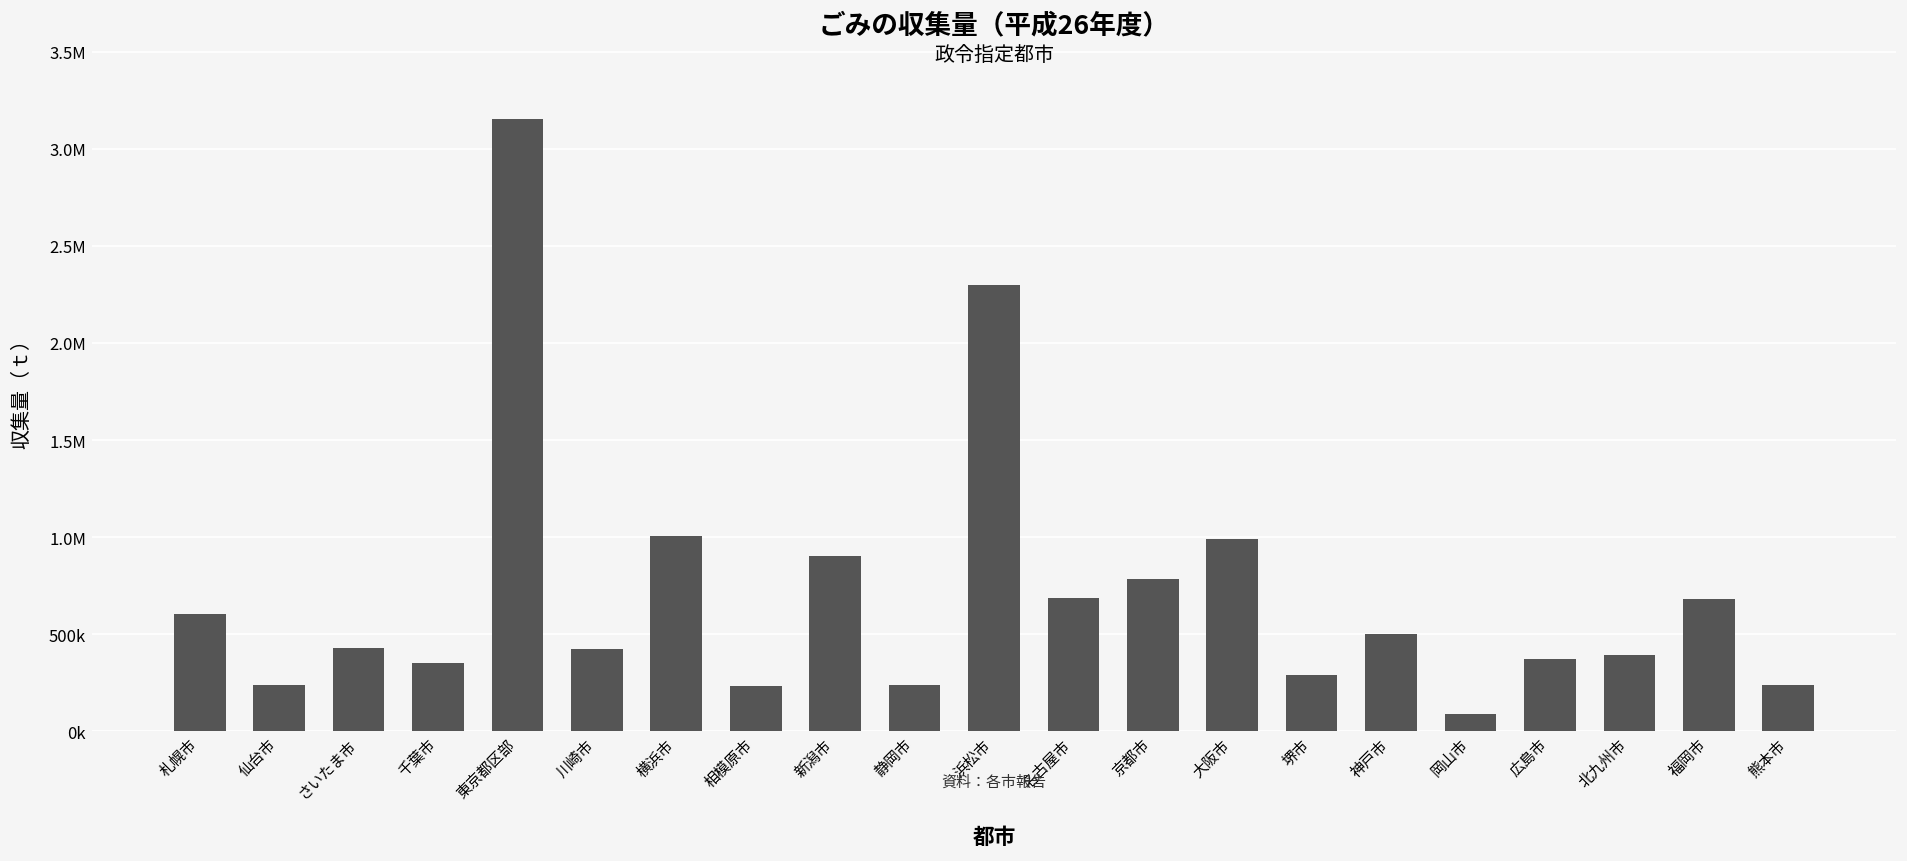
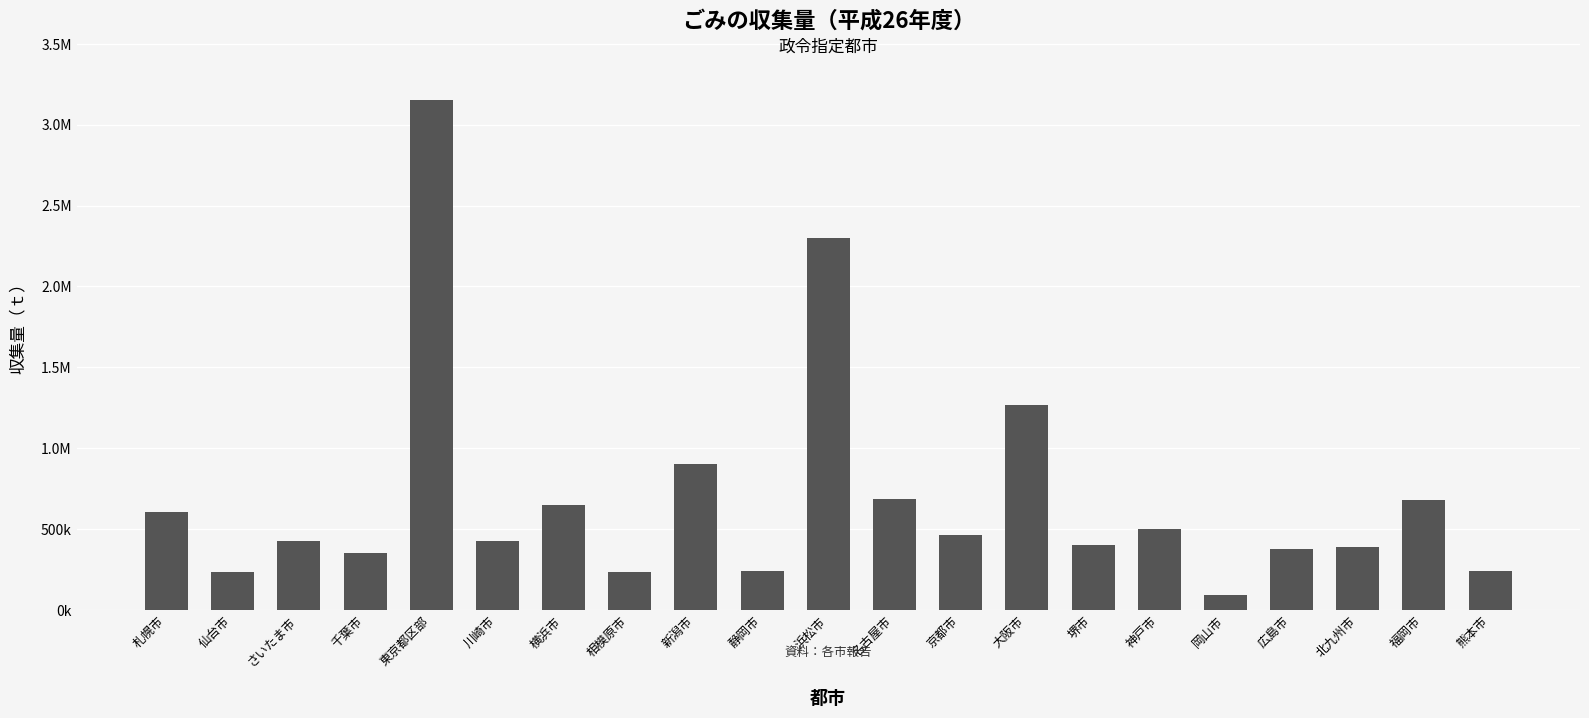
横浜市: 1010000 -> 650000
京都市: 790000 -> 460000
大阪市: 990000 -> 1260000
堺市: 290000 -> 400000
